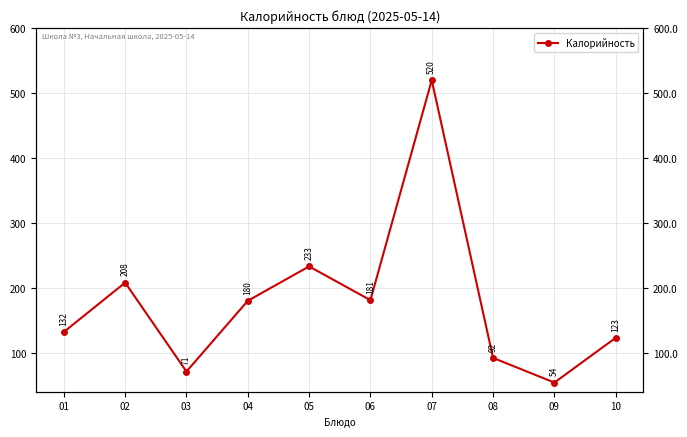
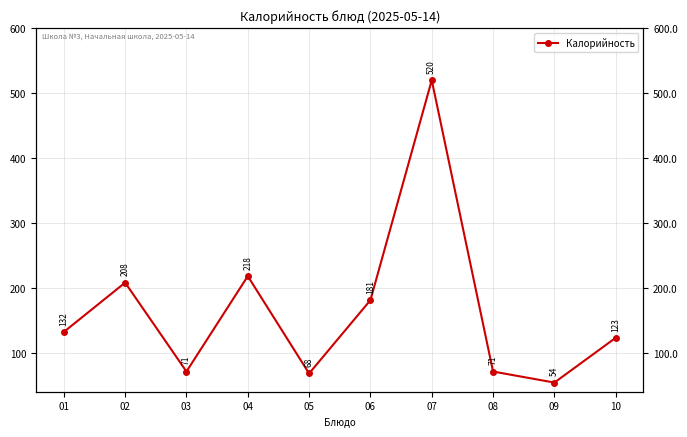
04: 180 -> 218
05: 233 -> 68
08: 92 -> 71
